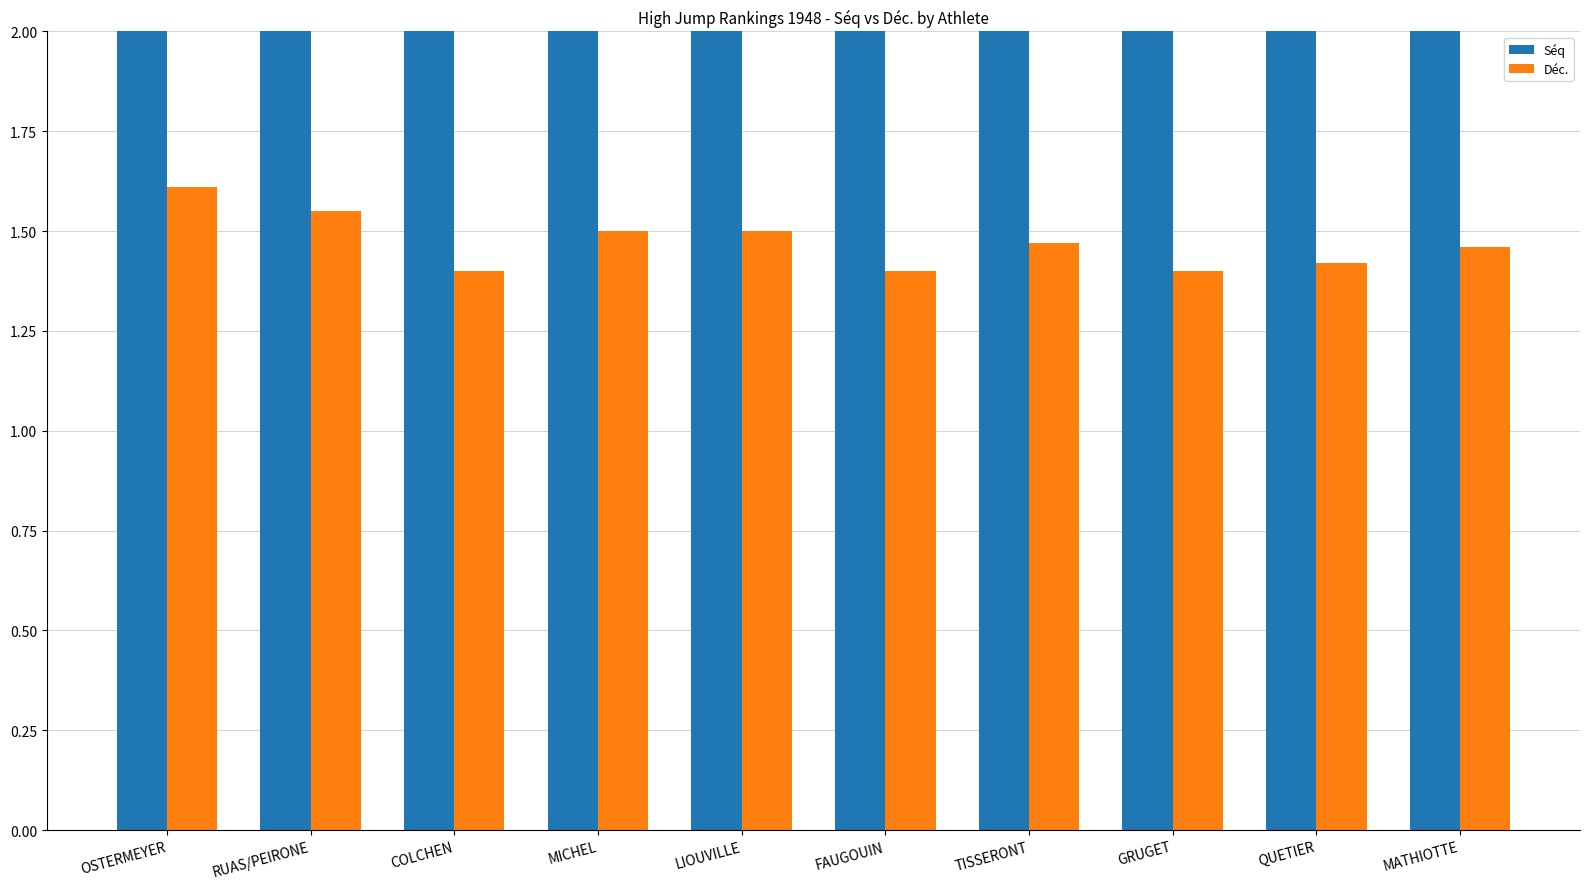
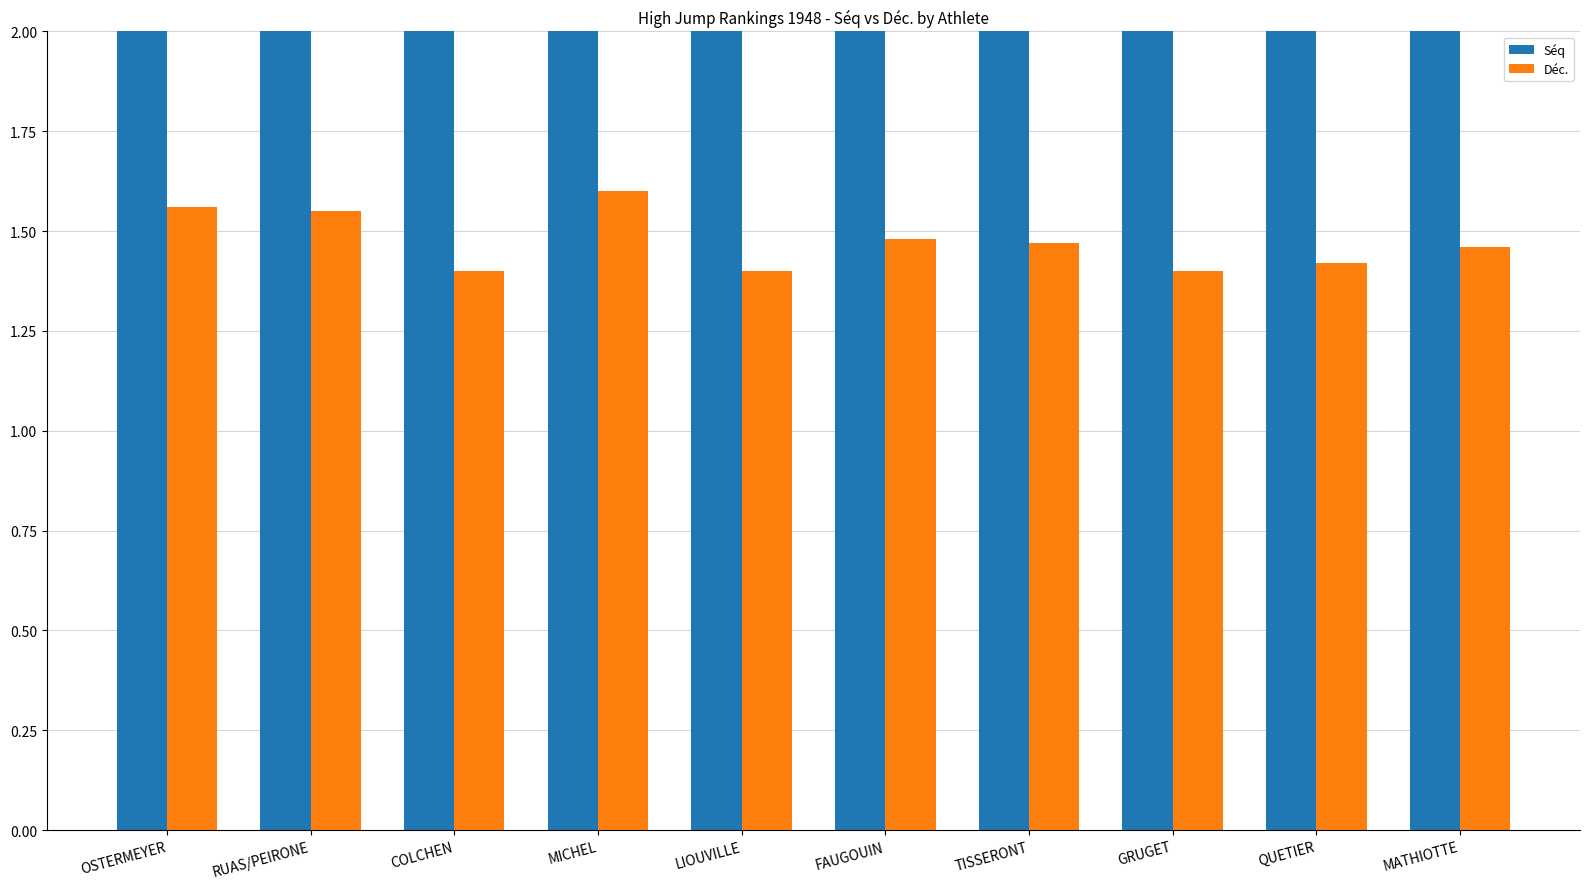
Déc., OSTERMEYER: 1.61 -> 1.56
Déc., MICHEL: 1.5 -> 1.6
Déc., LIOUVILLE: 1.5 -> 1.4
Déc., FAUGOUIN: 1.40 -> 1.48
